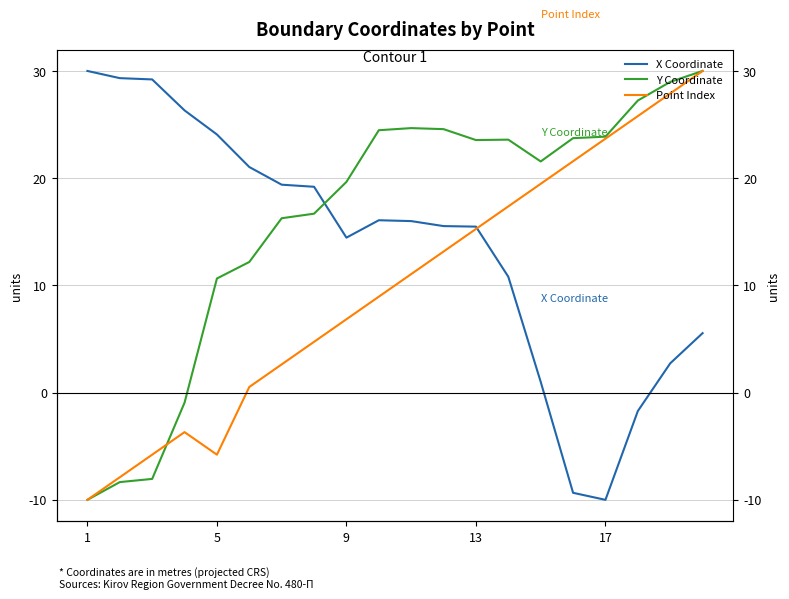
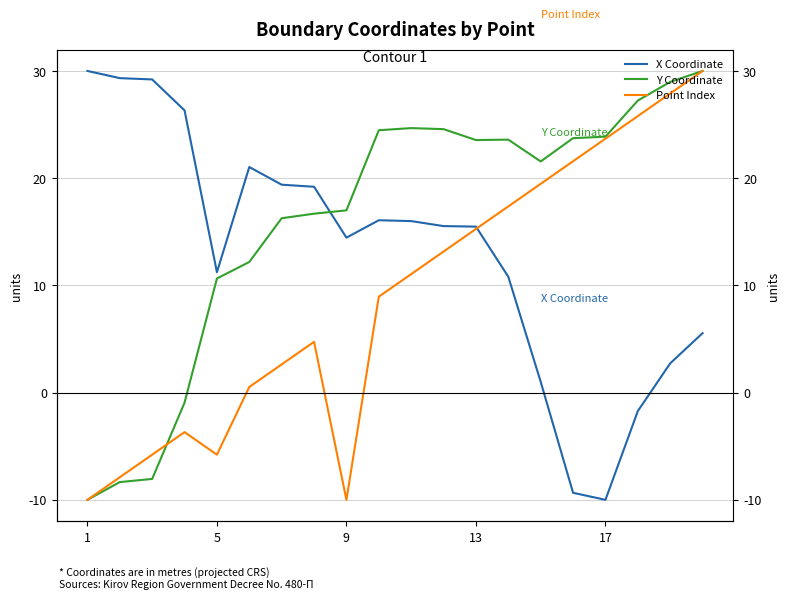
X Coordinate, 5: 24.1 -> 11.2
Y Coordinate, 9: 19.7 -> 17.0
Point Index, 9: 6.8 -> -10.0
